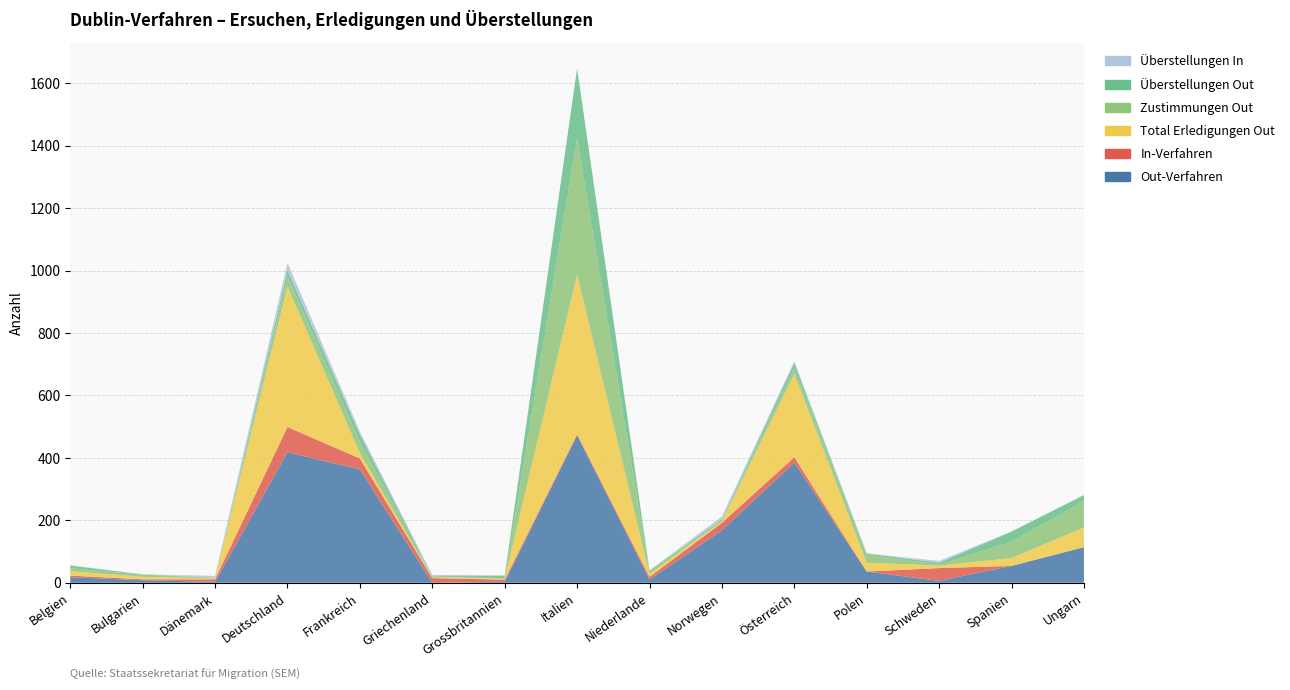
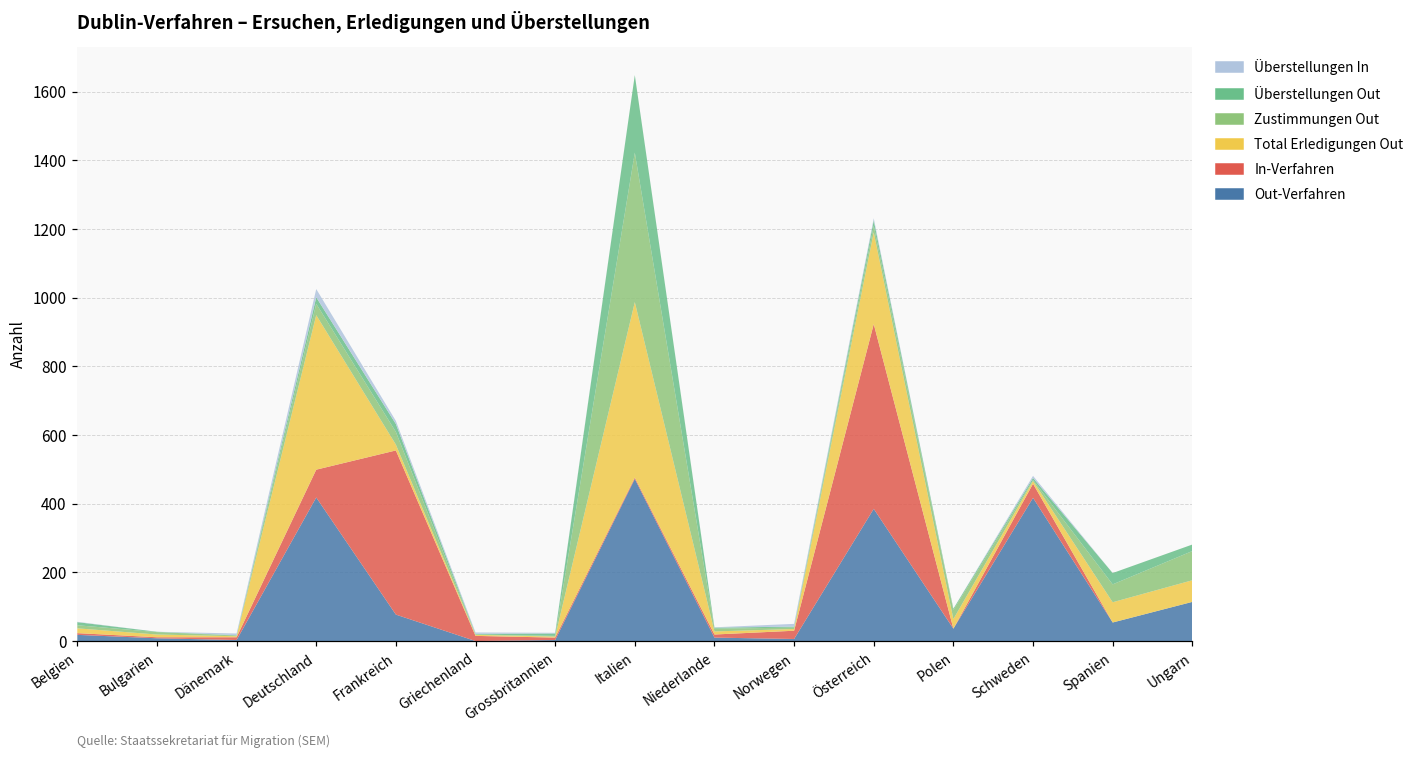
Out-Verfahren, Frankreich: 360 -> 80
In-Verfahren, Frankreich: 40 -> 480
Out-Verfahren, Norwegen: 170 -> 10
In-Verfahren, Österreich: 20 -> 540
Out-Verfahren, Schweden: 10 -> 420
Total Erledigungen Out, Spanien: 30 -> 60
